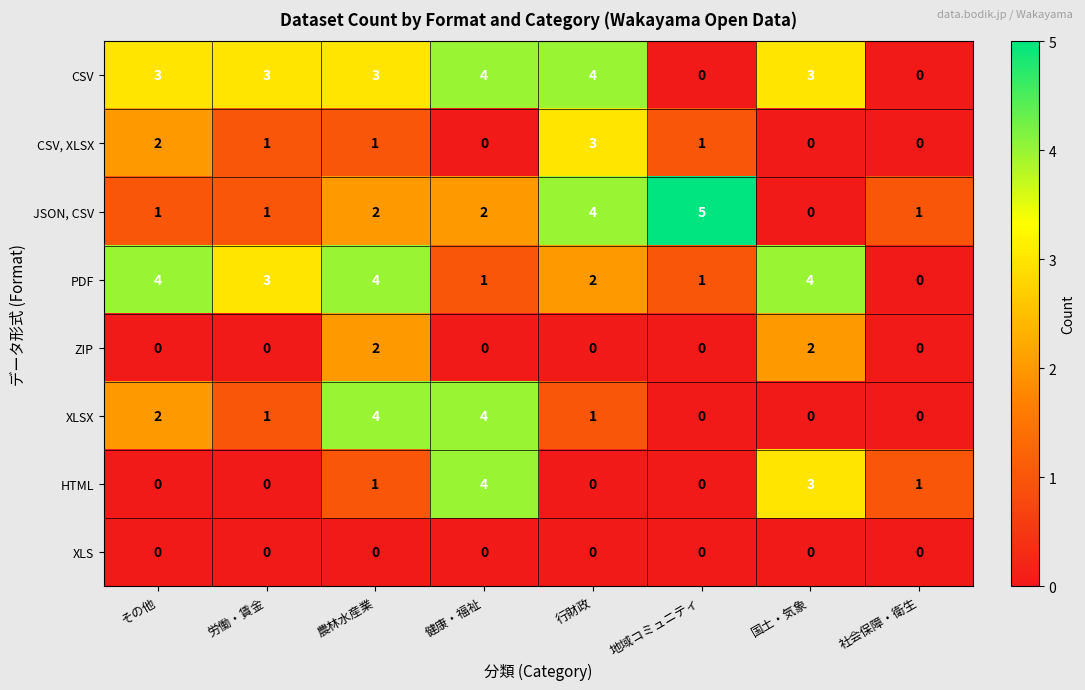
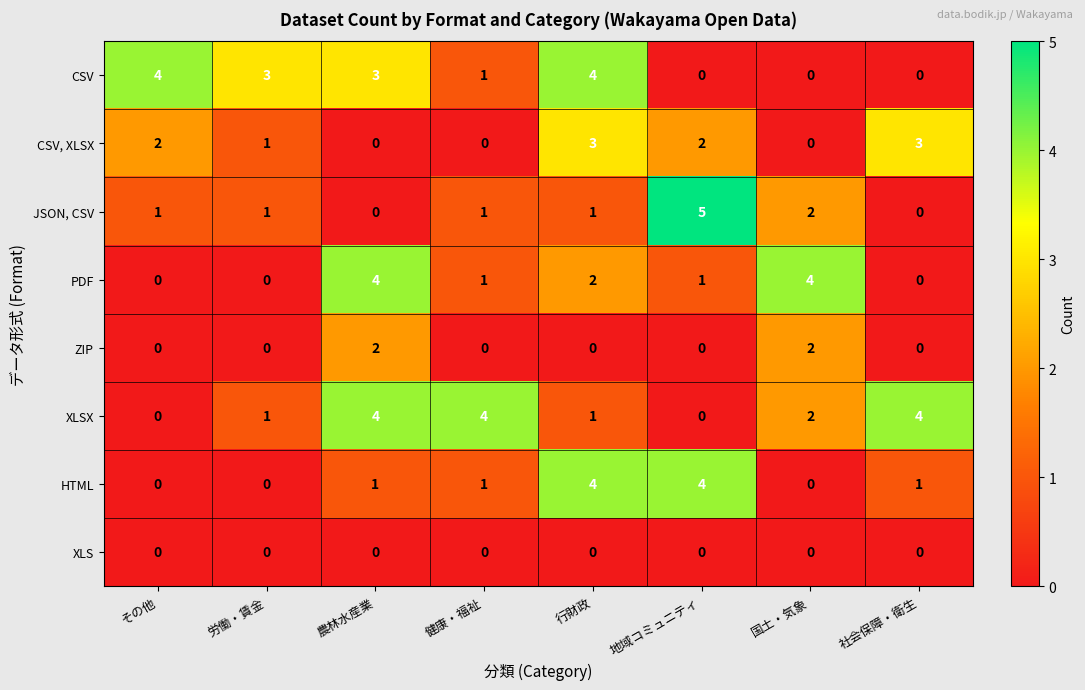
CSV, その他: 3 -> 4
CSV, 健康・福祉: 4 -> 1
CSV, 国土・気象: 3 -> 0
CSV, XLSX, 農林水産業: 1 -> 0
CSV, XLSX, 地域コミュニティ: 1 -> 2
CSV, XLSX, 社会保障・衛生: 0 -> 3
JSON, CSV, 農林水産業: 2 -> 0
JSON, CSV, 健康・福祉: 2 -> 1
JSON, CSV, 行財政: 4 -> 1
JSON, CSV, 国土・気象: 0 -> 2
JSON, CSV, 社会保障・衛生: 1 -> 0
PDF, その他: 4 -> 0
PDF, 労働・賃金: 3 -> 0
XLSX, その他: 2 -> 0
XLSX, 国土・気象: 0 -> 2
XLSX, 社会保障・衛生: 0 -> 4
HTML, 健康・福祉: 4 -> 1
HTML, 行財政: 0 -> 4
HTML, 地域コミュニティ: 0 -> 4
HTML, 国土・気象: 3 -> 0
